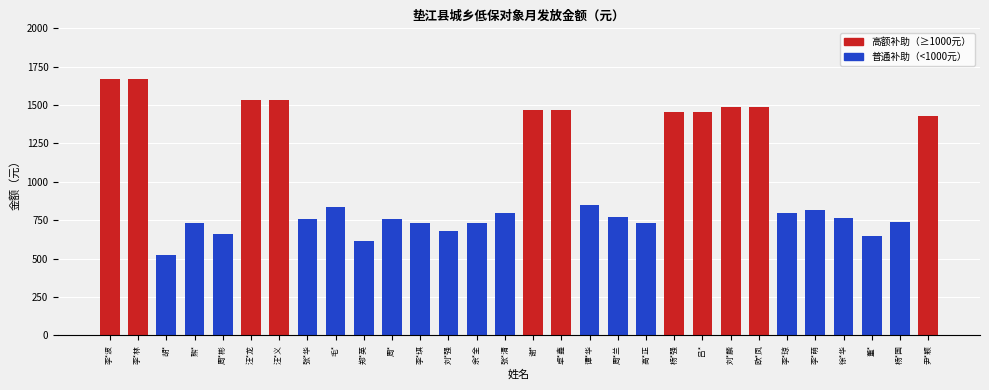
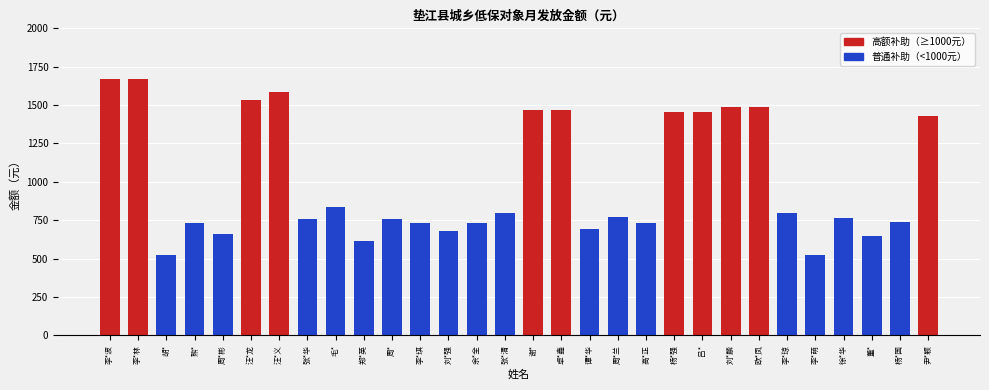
汪*义: 1530 -> 1590
谭*华: 850 -> 690
李*萌: 820 -> 520
